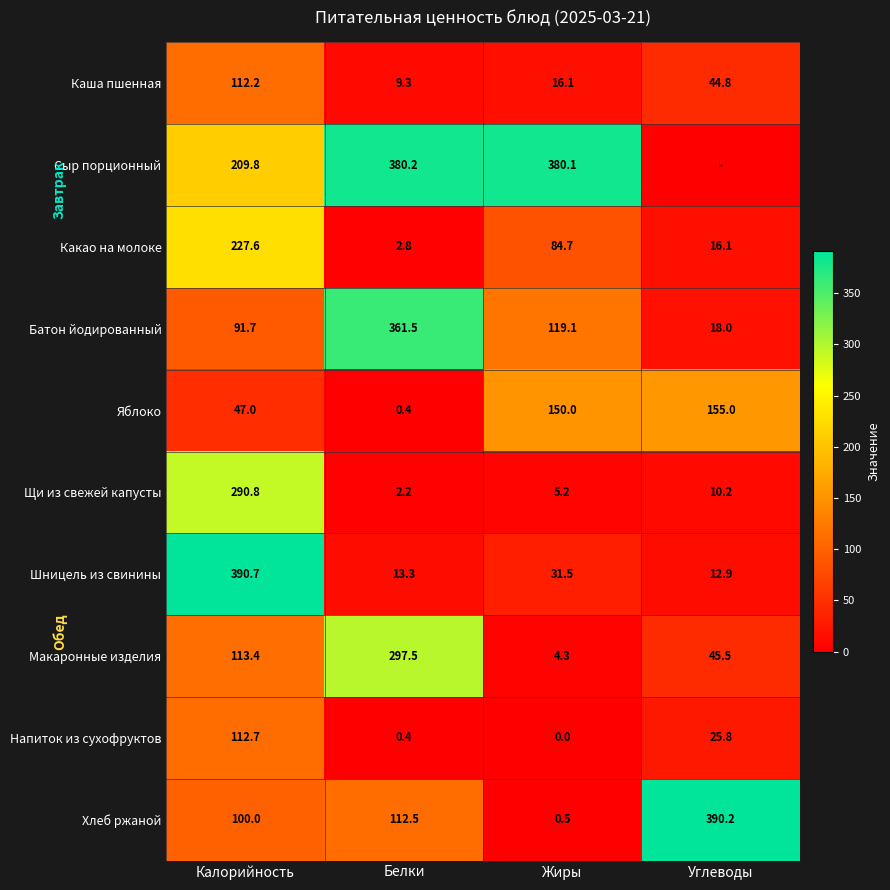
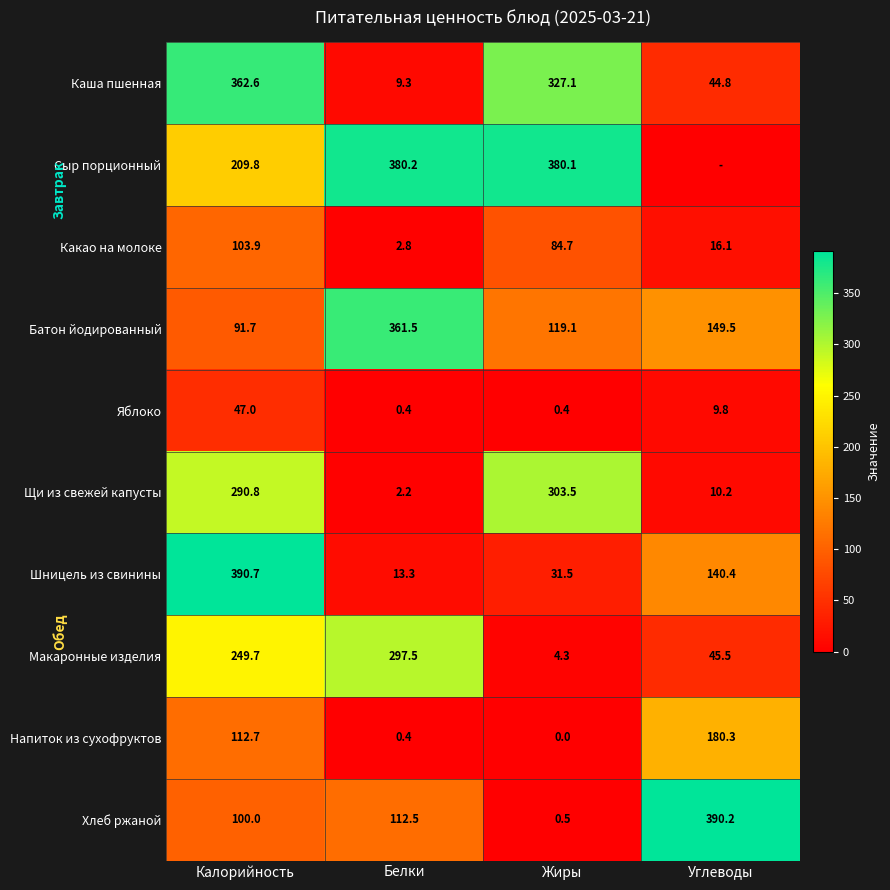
Каша пшенная, Калорийность: 112.2 -> 362.6
Каша пшенная, Жиры: 16.1 -> 327.1
Какао на молоке, Калорийность: 227.6 -> 103.9
Батон йодированный, Углеводы: 18.0 -> 149.5
Яблоко, Жиры: 150.0 -> 0.4
Яблоко, Углеводы: 155.0 -> 9.8
Щи из свежей капусты, Жиры: 5.2 -> 303.5
Шницель из свинины, Углеводы: 12.9 -> 140.4
Макаронные изделия, Калорийность: 113.4 -> 249.7
Напиток из сухофруктов, Углеводы: 25.8 -> 180.3
